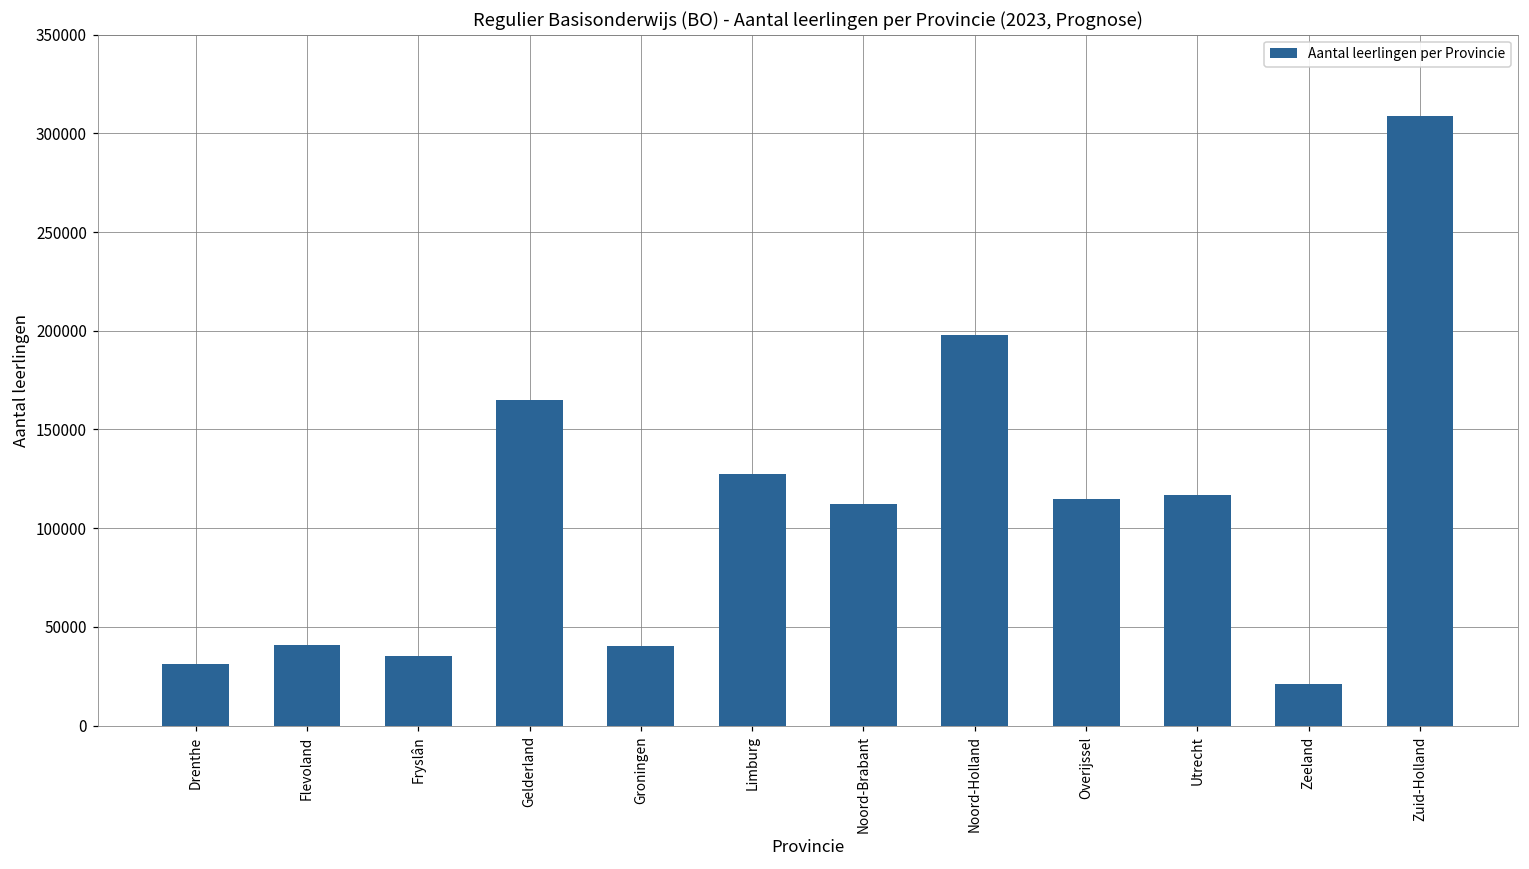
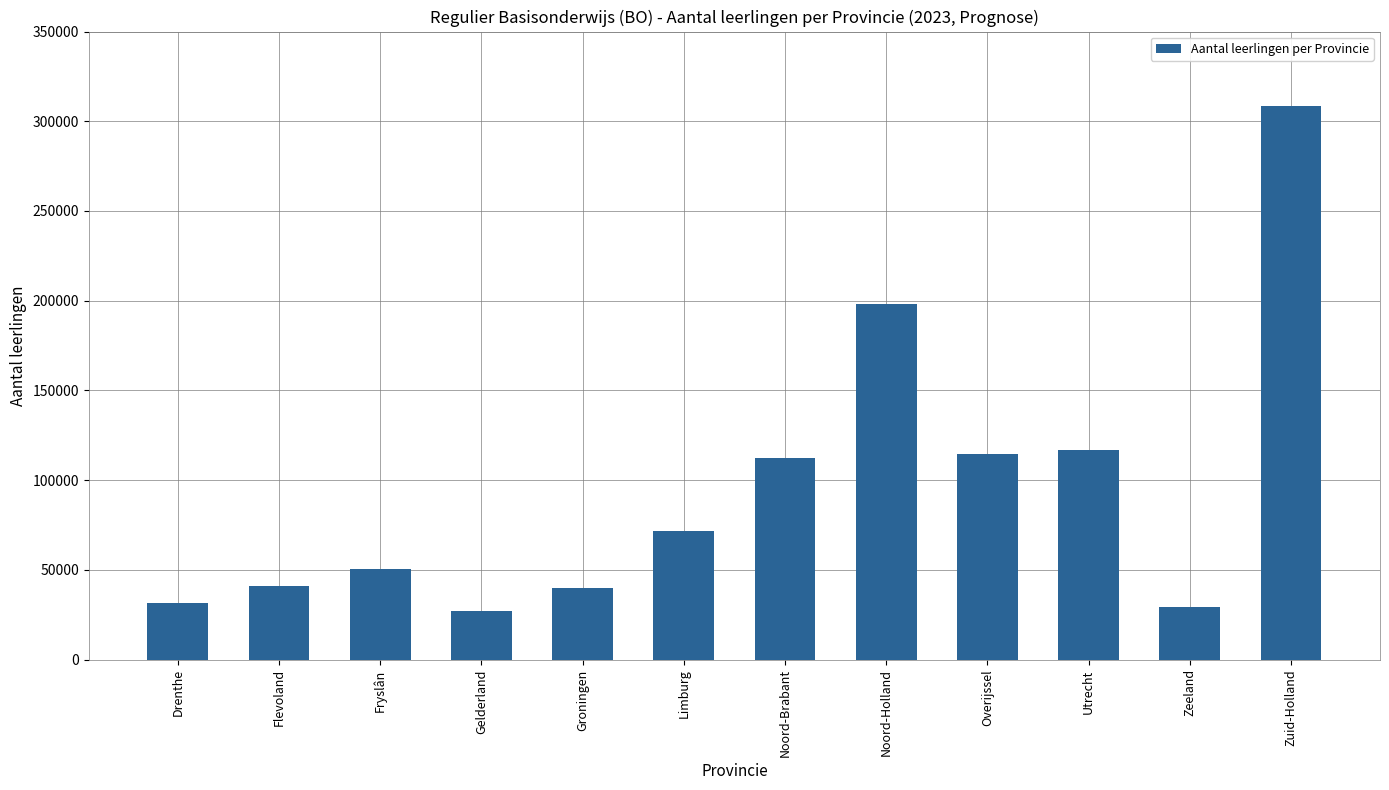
Fryslân: 35000 -> 51000
Gelderland: 165000 -> 27000
Limburg: 127000 -> 71000
Zeeland: 21000 -> 29000
